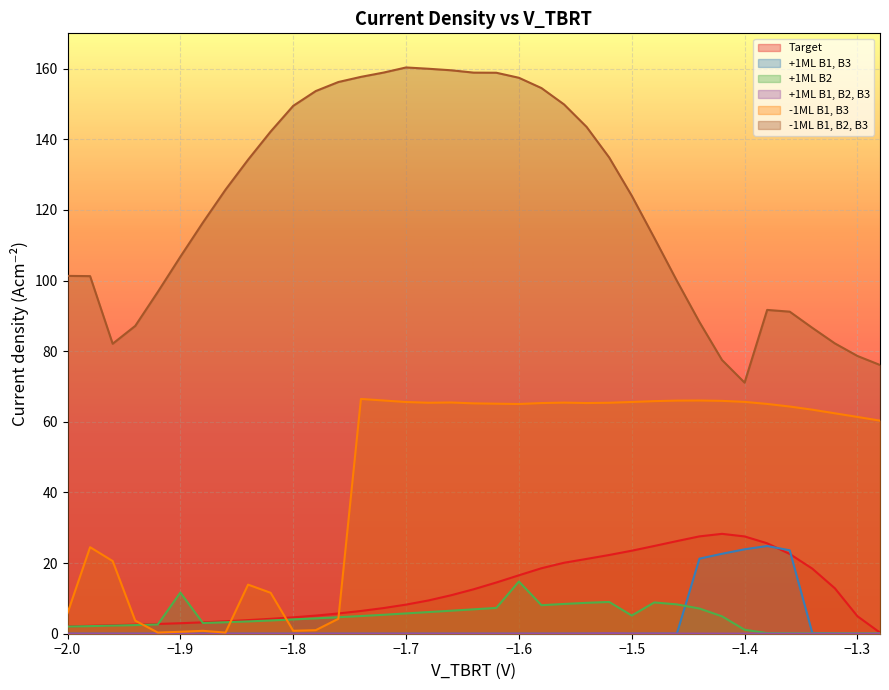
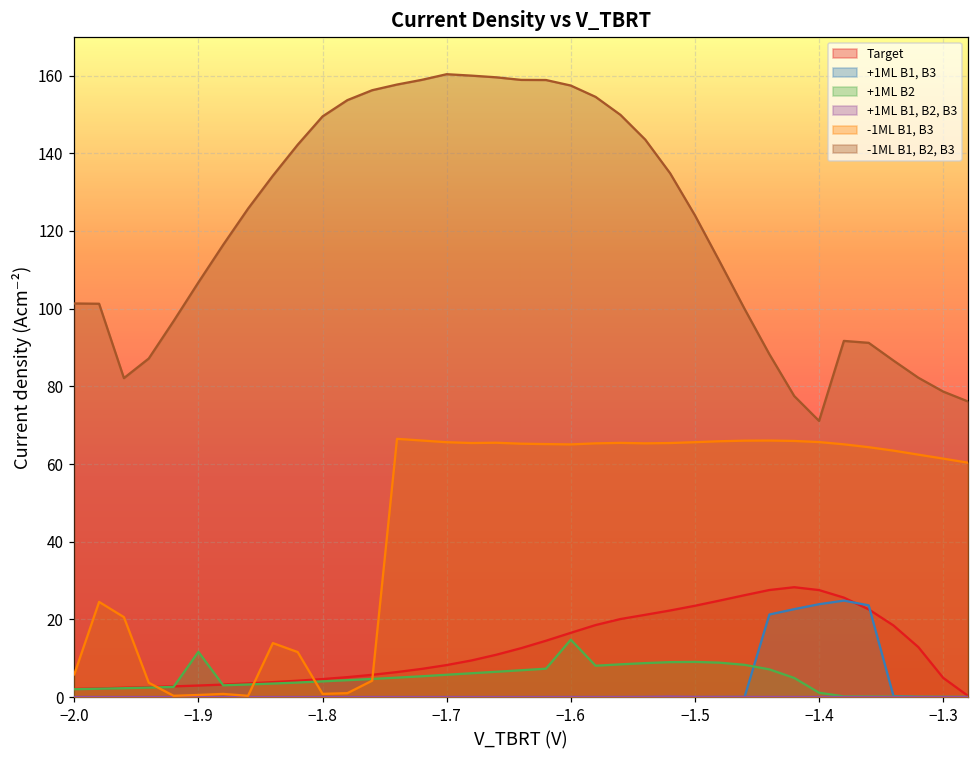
+1ML B2, −1.5: 5 -> 9
